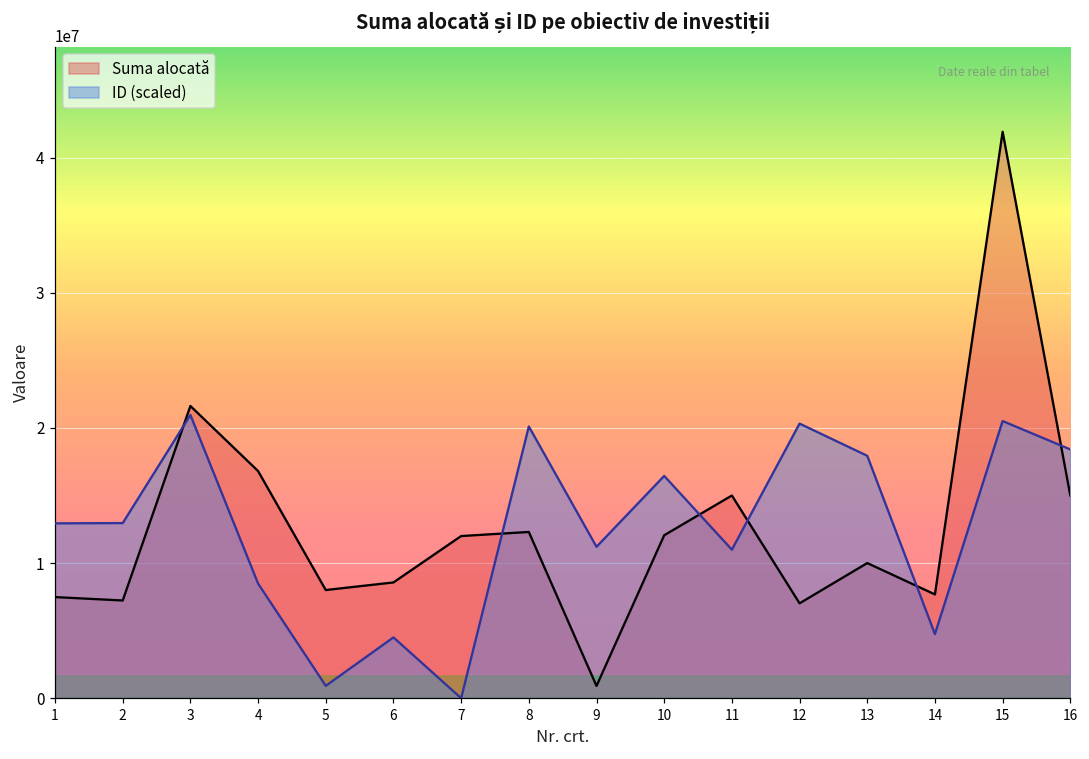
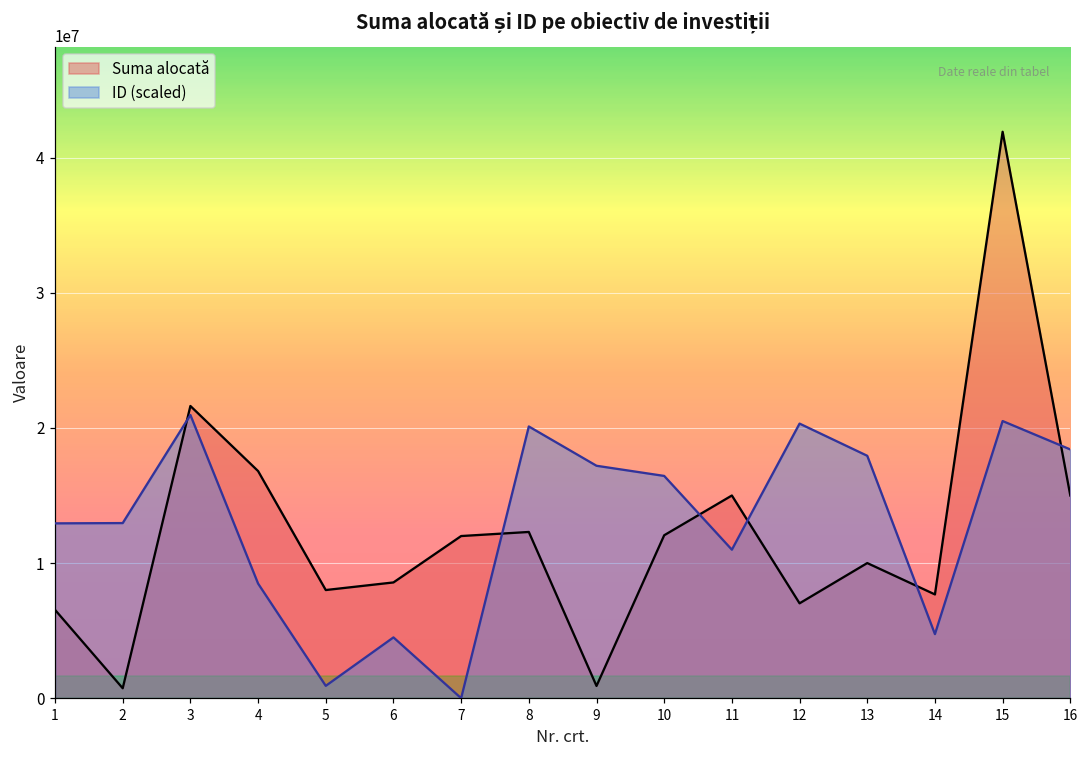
Suma alocată, 1: 7500000 -> 6500000
Suma alocată, 2: 7200000 -> 700000
ID (scaled), 9: 11200000 -> 17200000
